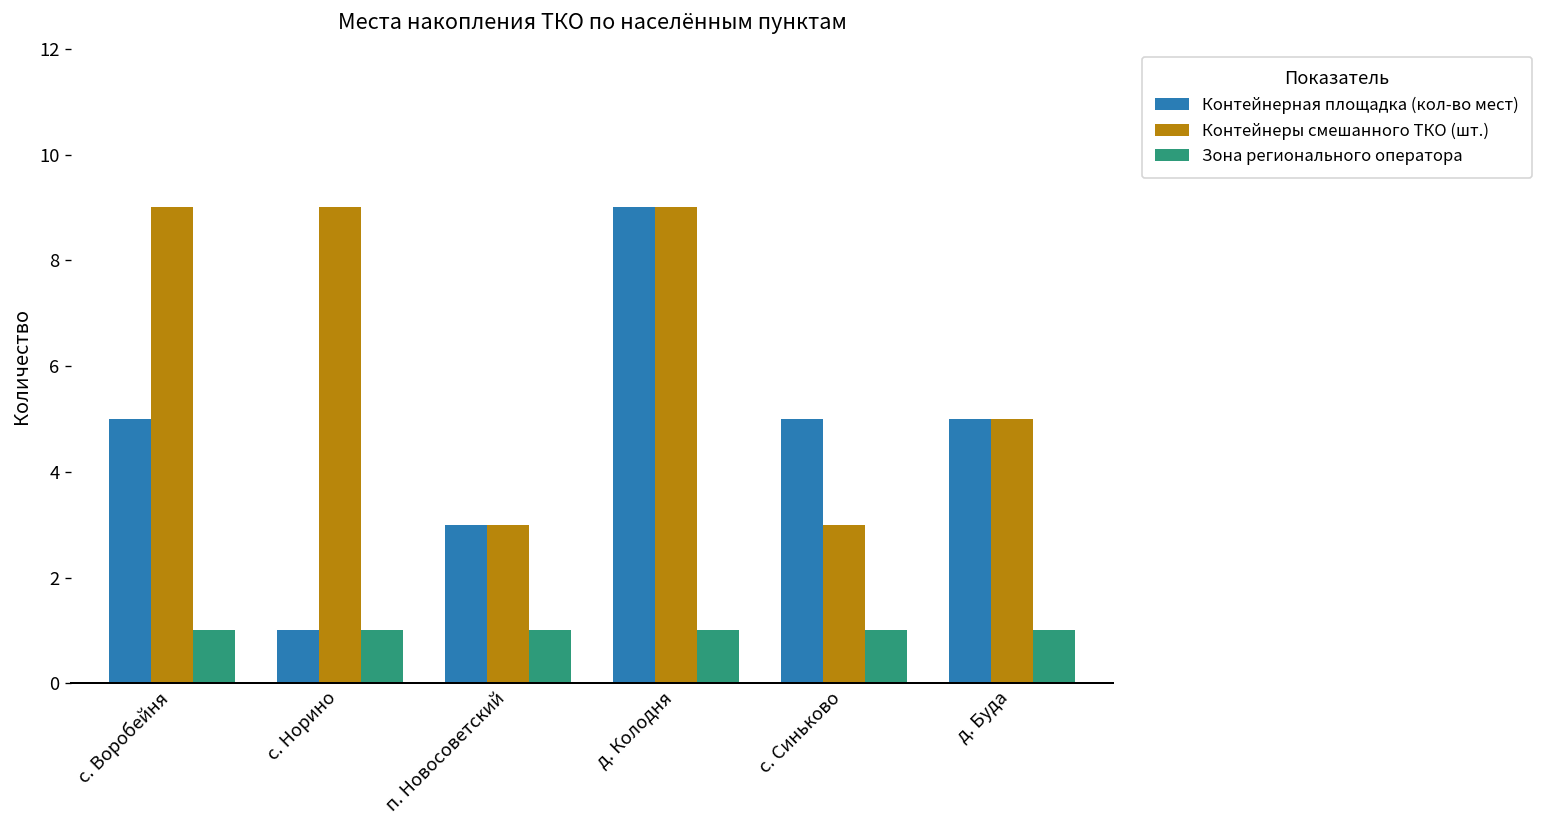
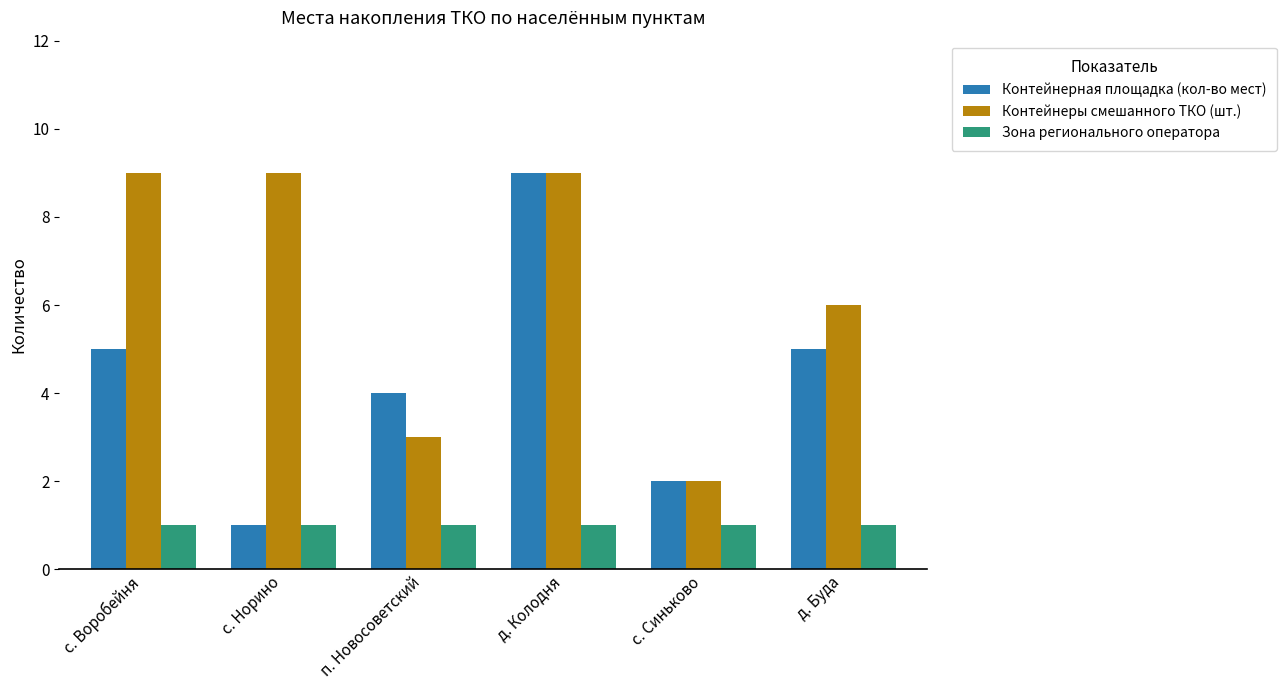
Контейнерная площадка (кол-во мест), п. Новосоветский: 3 -> 4
Контейнерная площадка (кол-во мест), с. Синьково: 5 -> 2
Контейнеры смешанного ТКО (шт.), с. Синьково: 3 -> 2
Контейнеры смешанного ТКО (шт.), д. Буда: 5 -> 6
